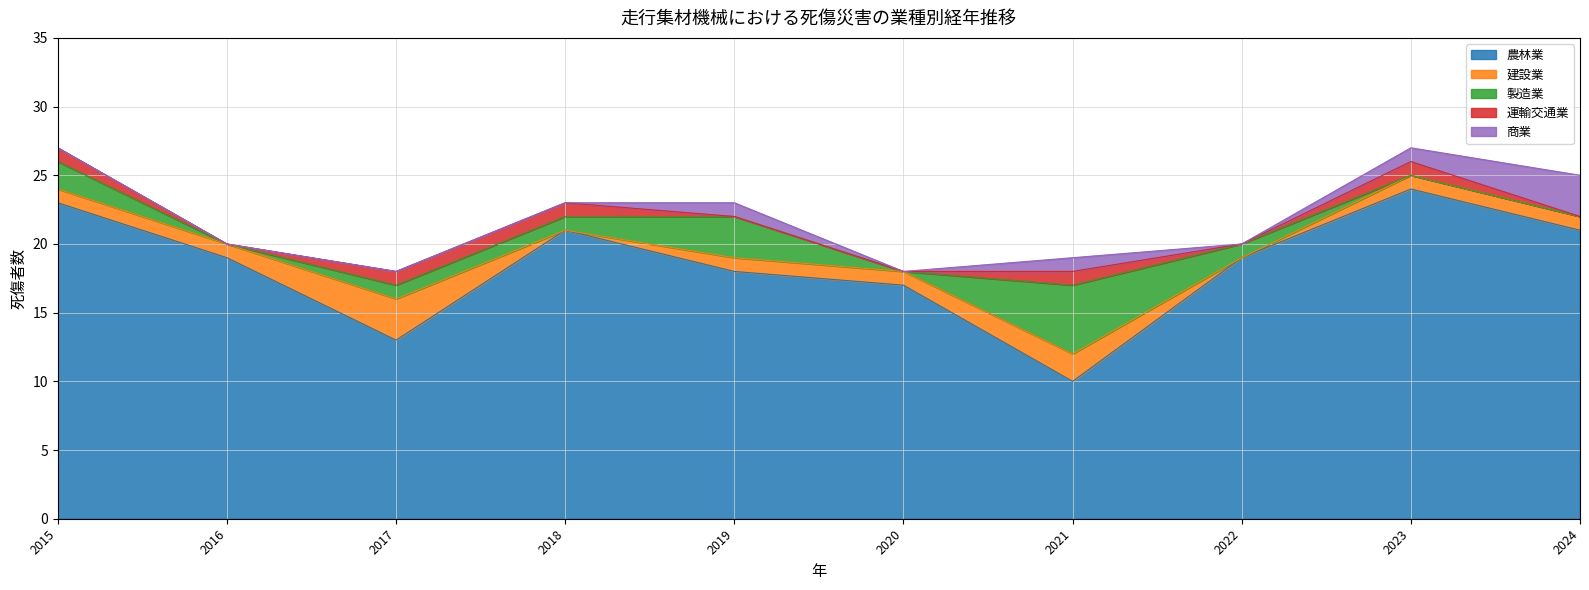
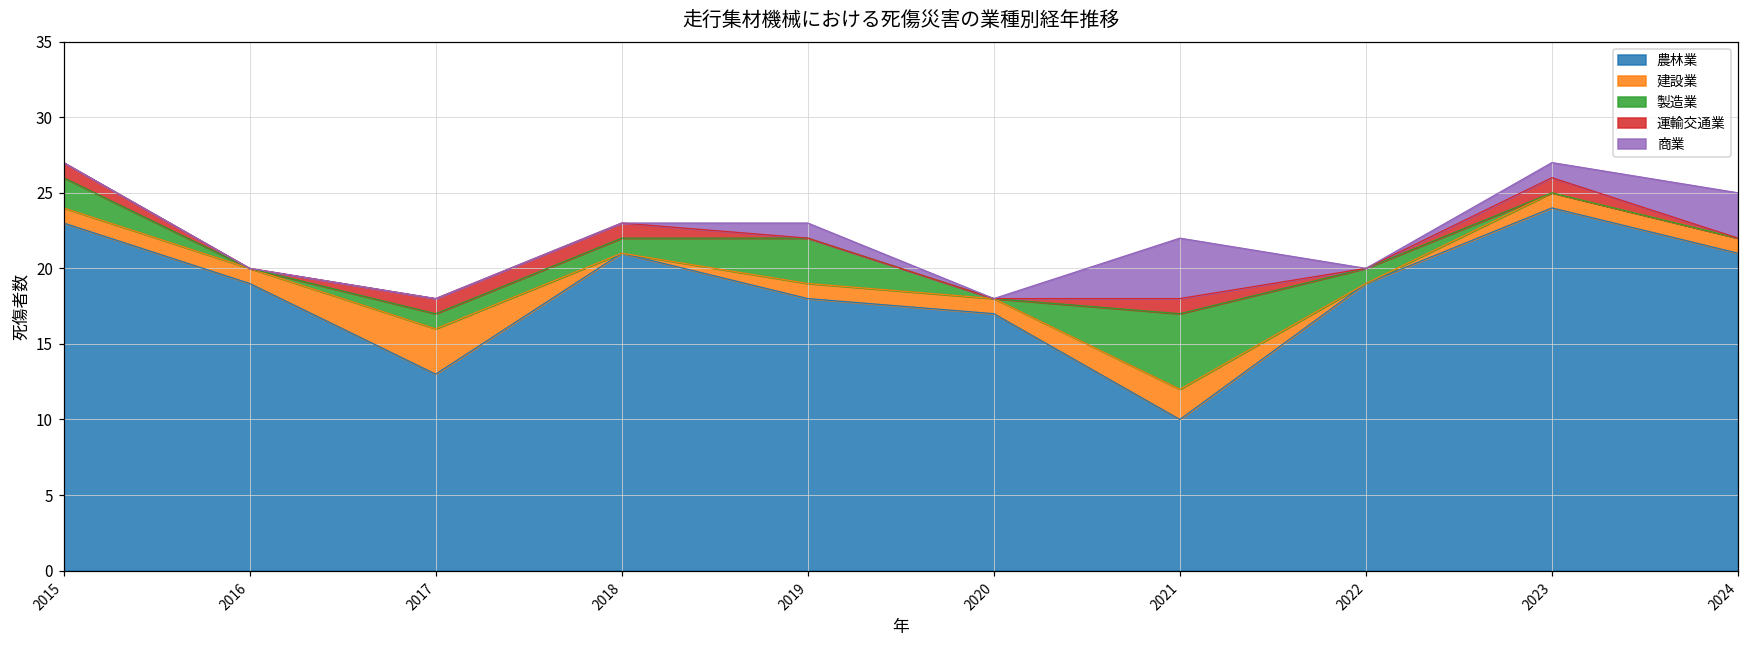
商業, 2021: 1 -> 4
